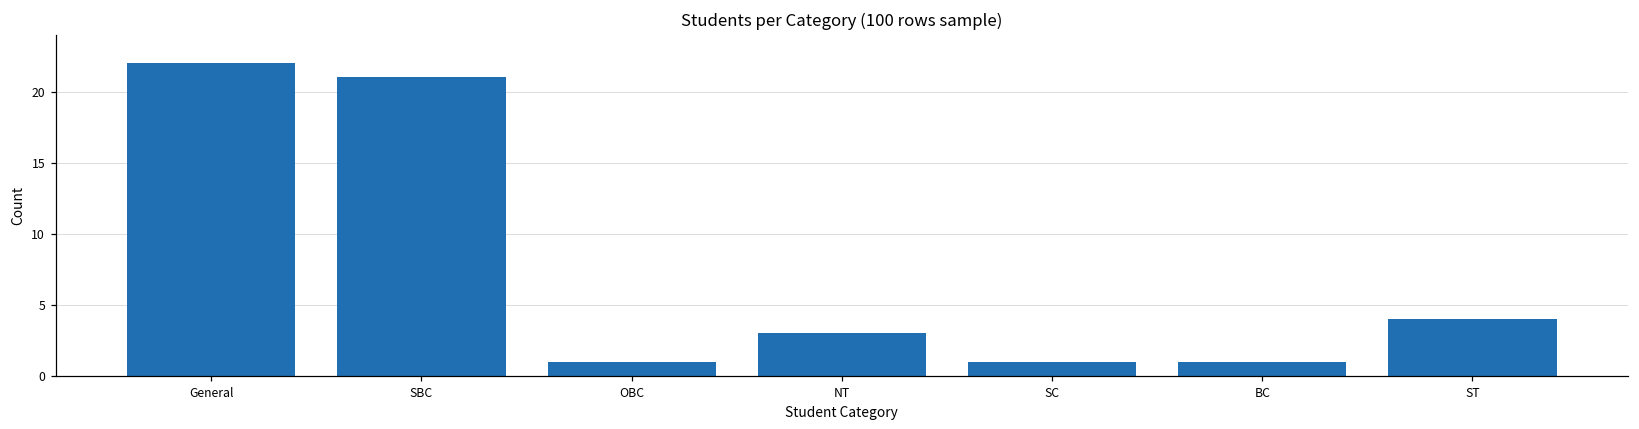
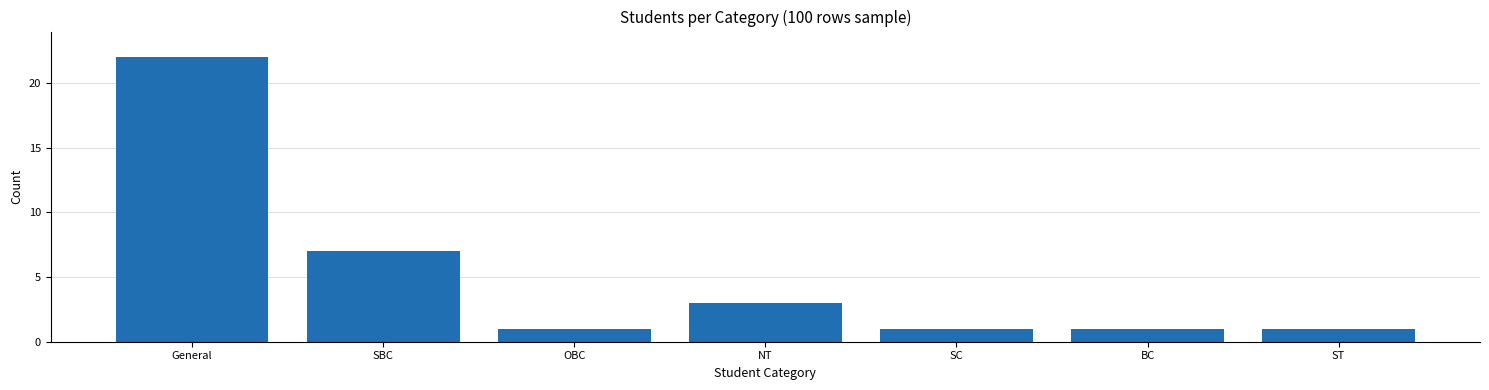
SBC: 21 -> 7
ST: 4 -> 1
